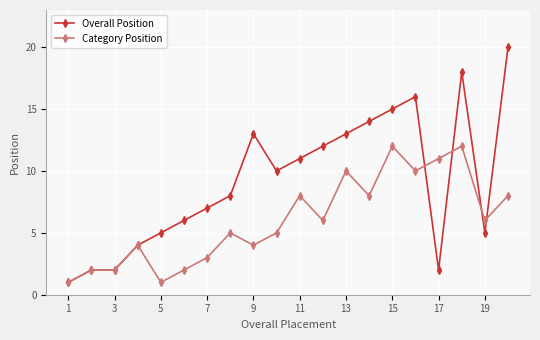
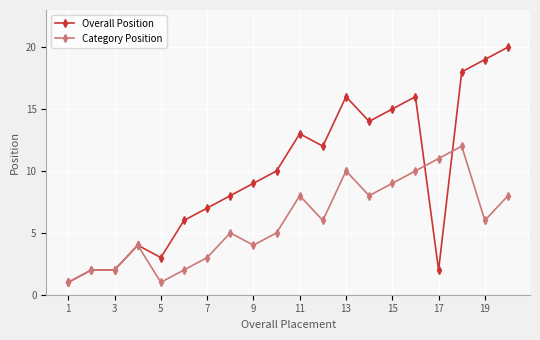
Overall Position, 5: 5 -> 3
Overall Position, 9: 13 -> 9
Overall Position, 11: 11 -> 13
Overall Position, 13: 13 -> 16
Category Position, 15: 12 -> 9
Overall Position, 19: 5 -> 19
